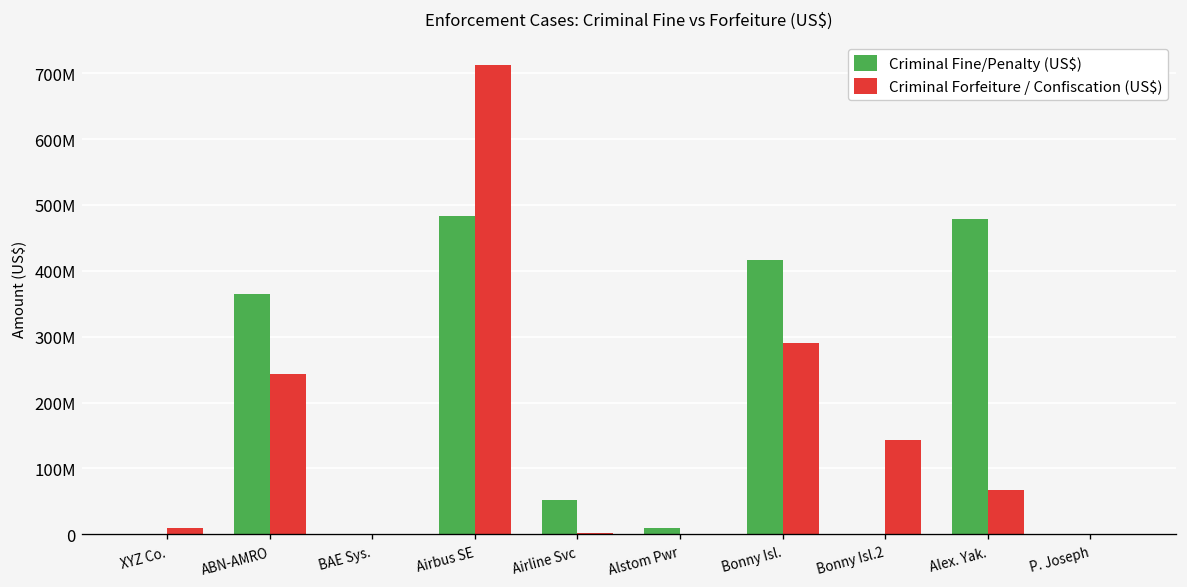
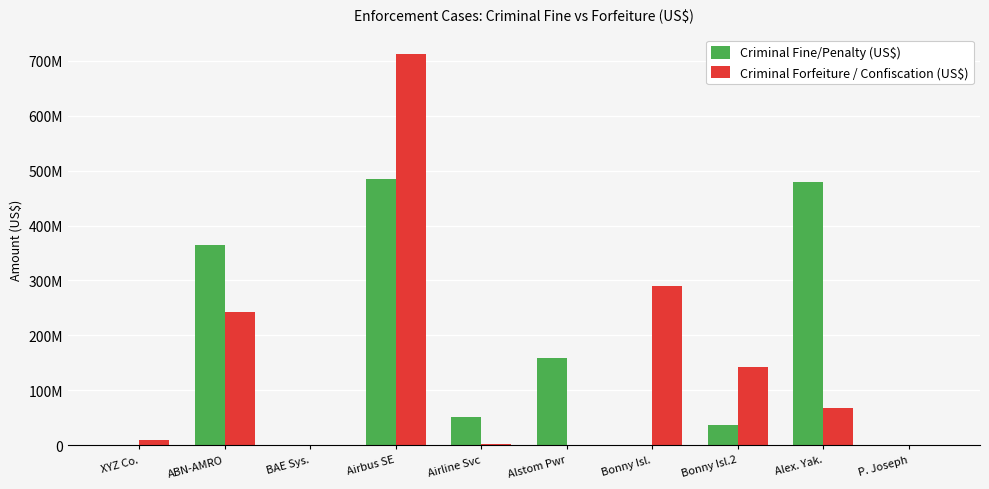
Criminal Fine/Penalty (US$), Alstom Pwr: 10000000 -> 160000000
Criminal Fine/Penalty (US$), Bonny Isl.: 420000000 -> 0
Criminal Fine/Penalty (US$), Bonny Isl.2: 0 -> 40000000
